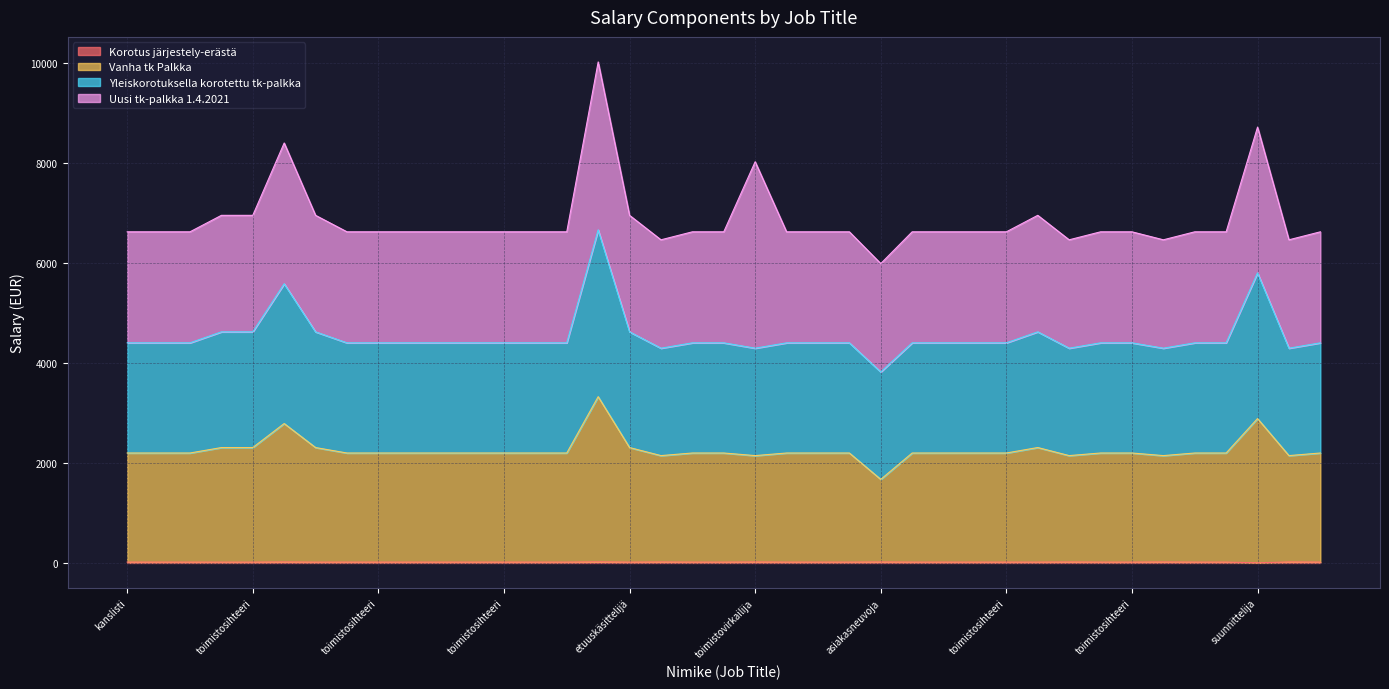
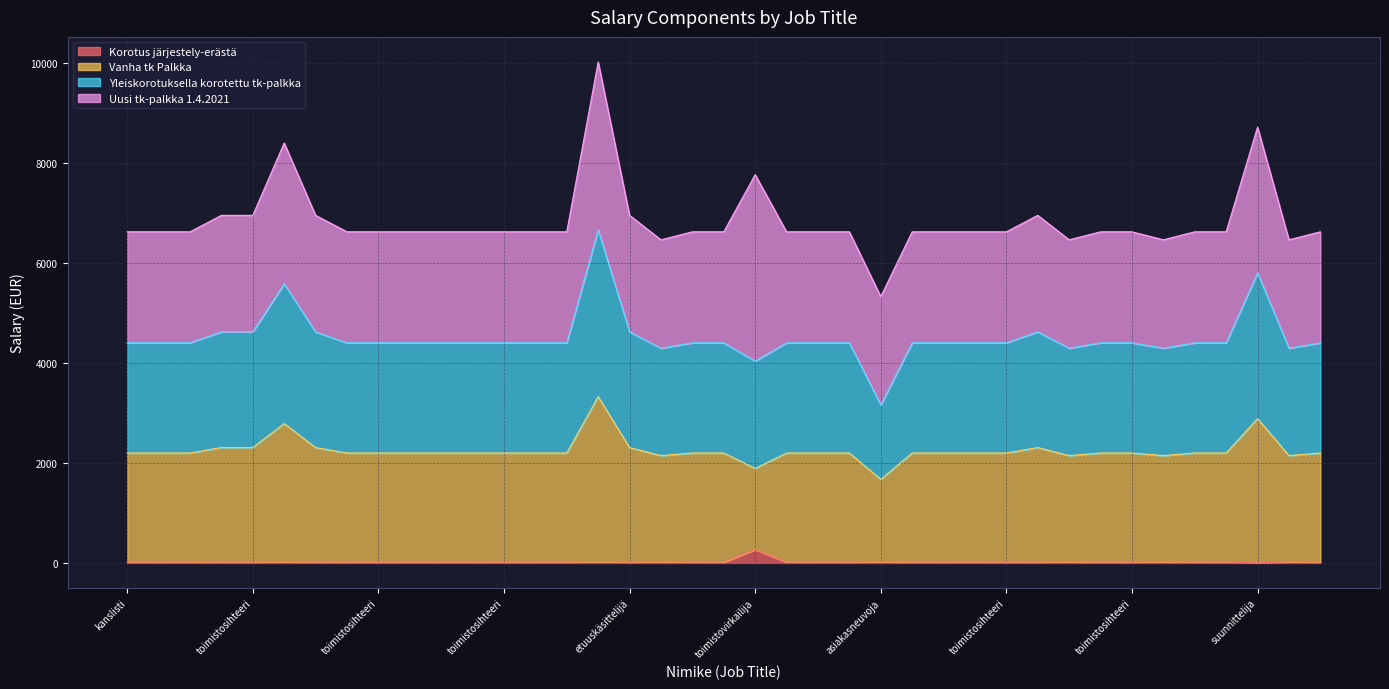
Korotus järjestely-erästä, toimistovirkailija: 0 -> 300
Vanha tk Palkka, toimistovirkailija: 2100 -> 1600
Yleiskorotuksella korotettu tk-palkka, asiakasneuvoja: 2200 -> 1500
